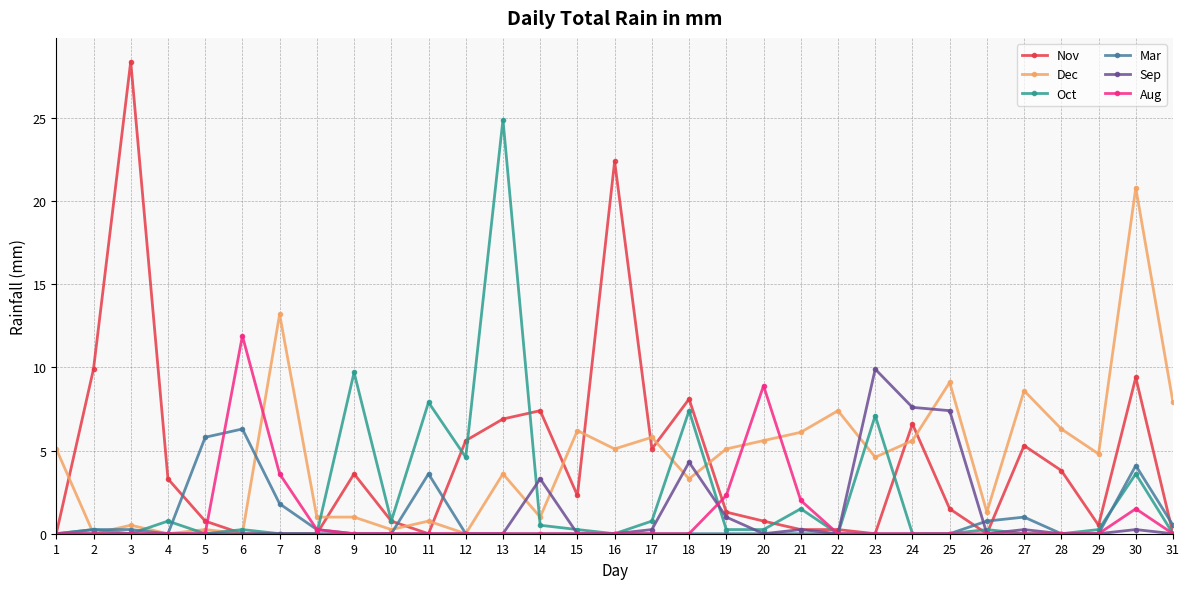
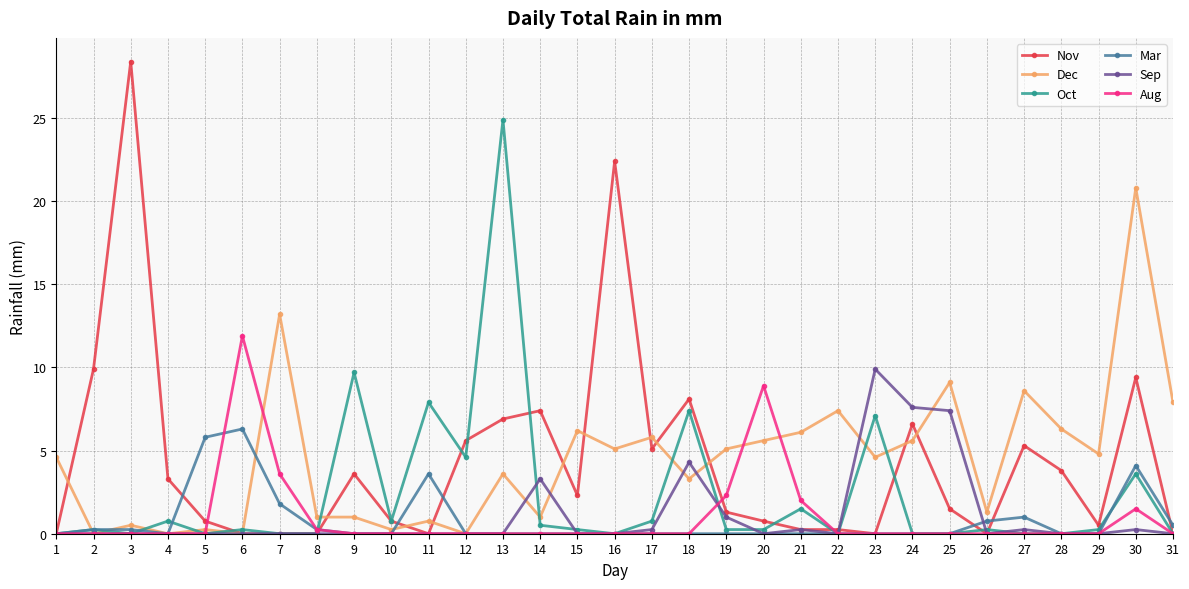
Dec, 1: 5.1 -> 4.6
